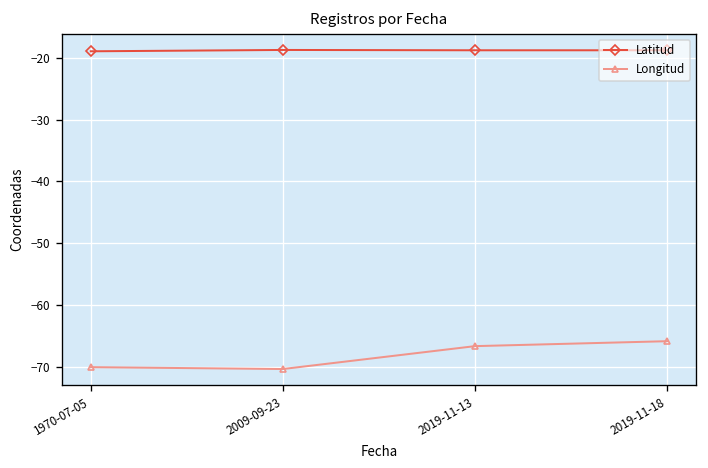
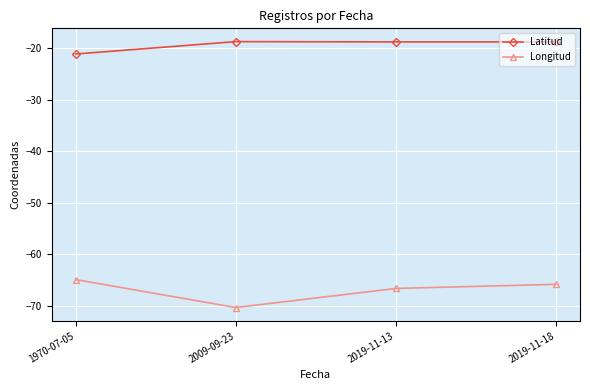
Latitud, 1970-07-05: -19 -> -21
Longitud, 1970-07-05: -70 -> -65
